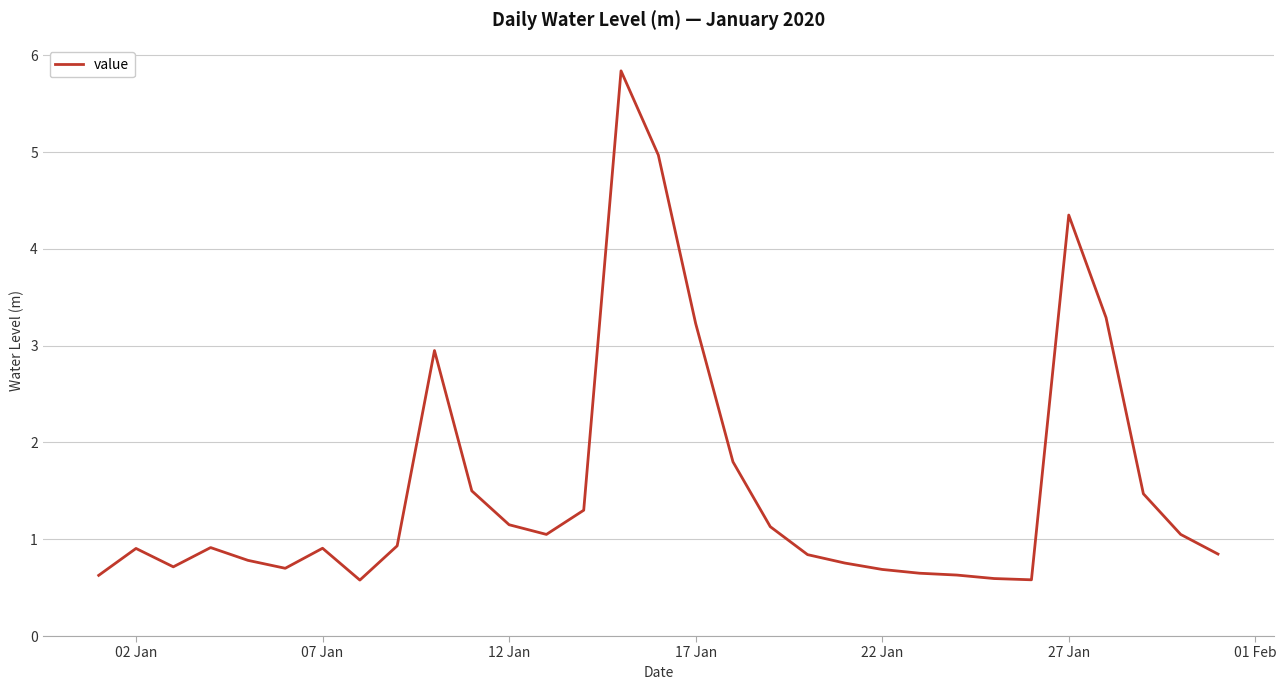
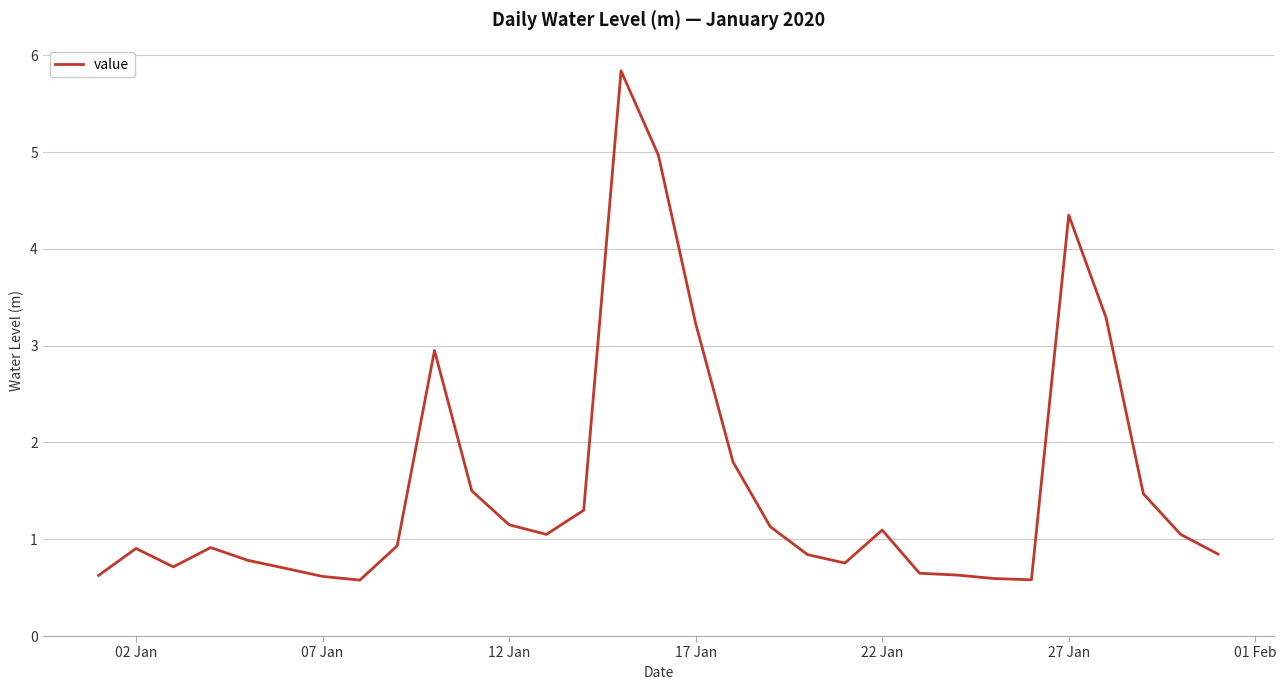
07 Jan: 0.9 -> 0.6
22 Jan: 0.7 -> 1.1
